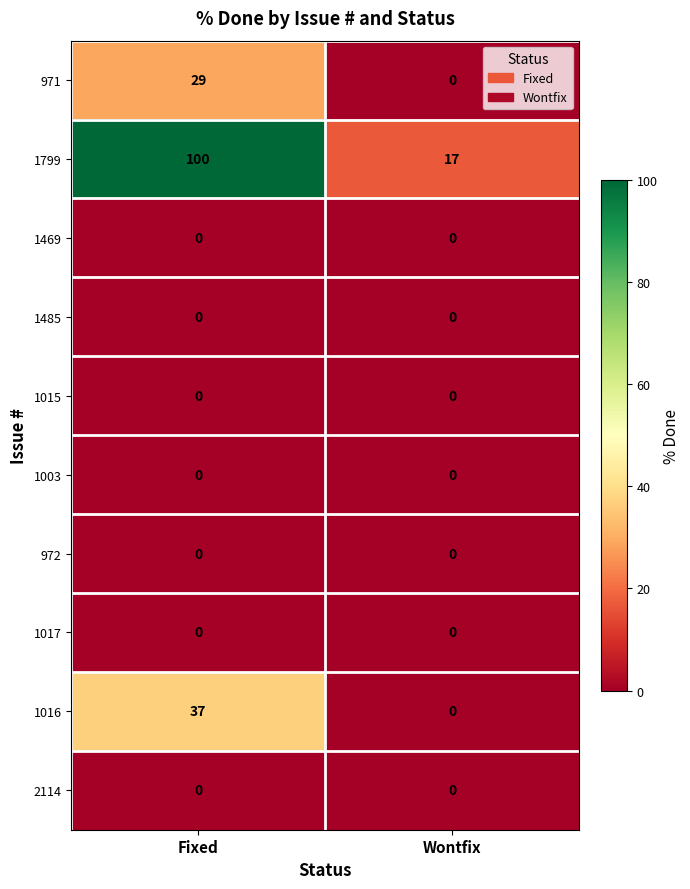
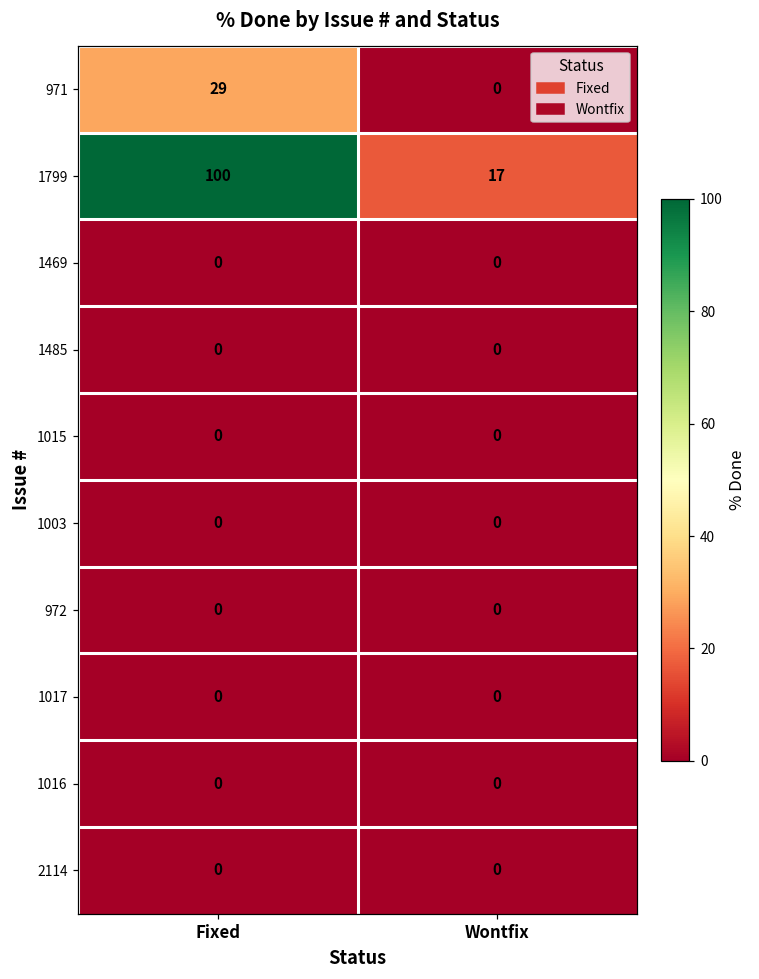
1016, Fixed: 37 -> 0
